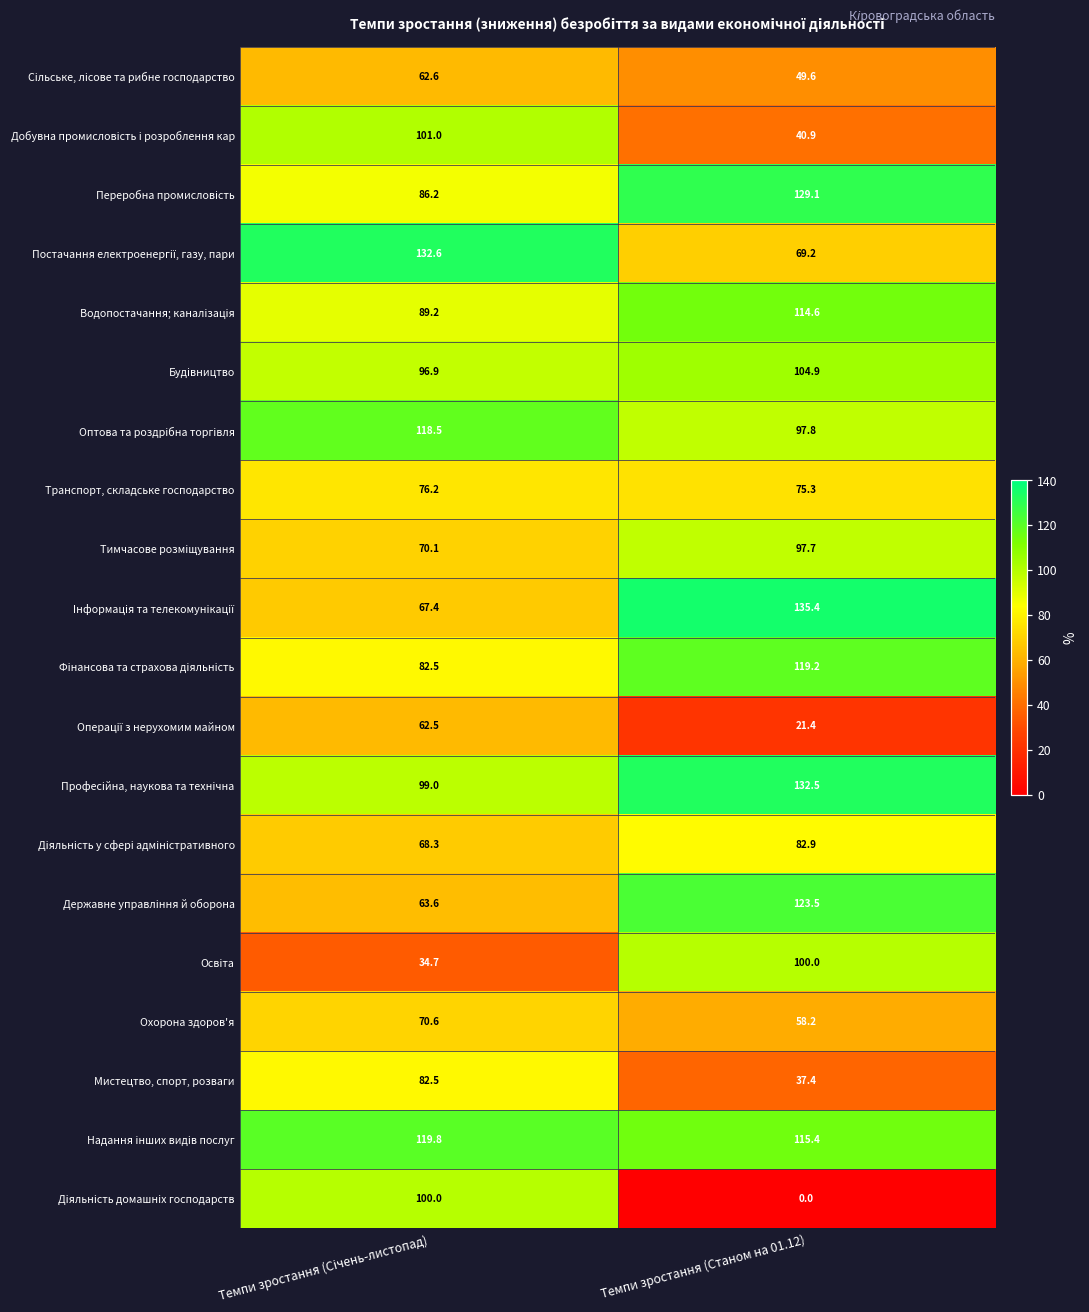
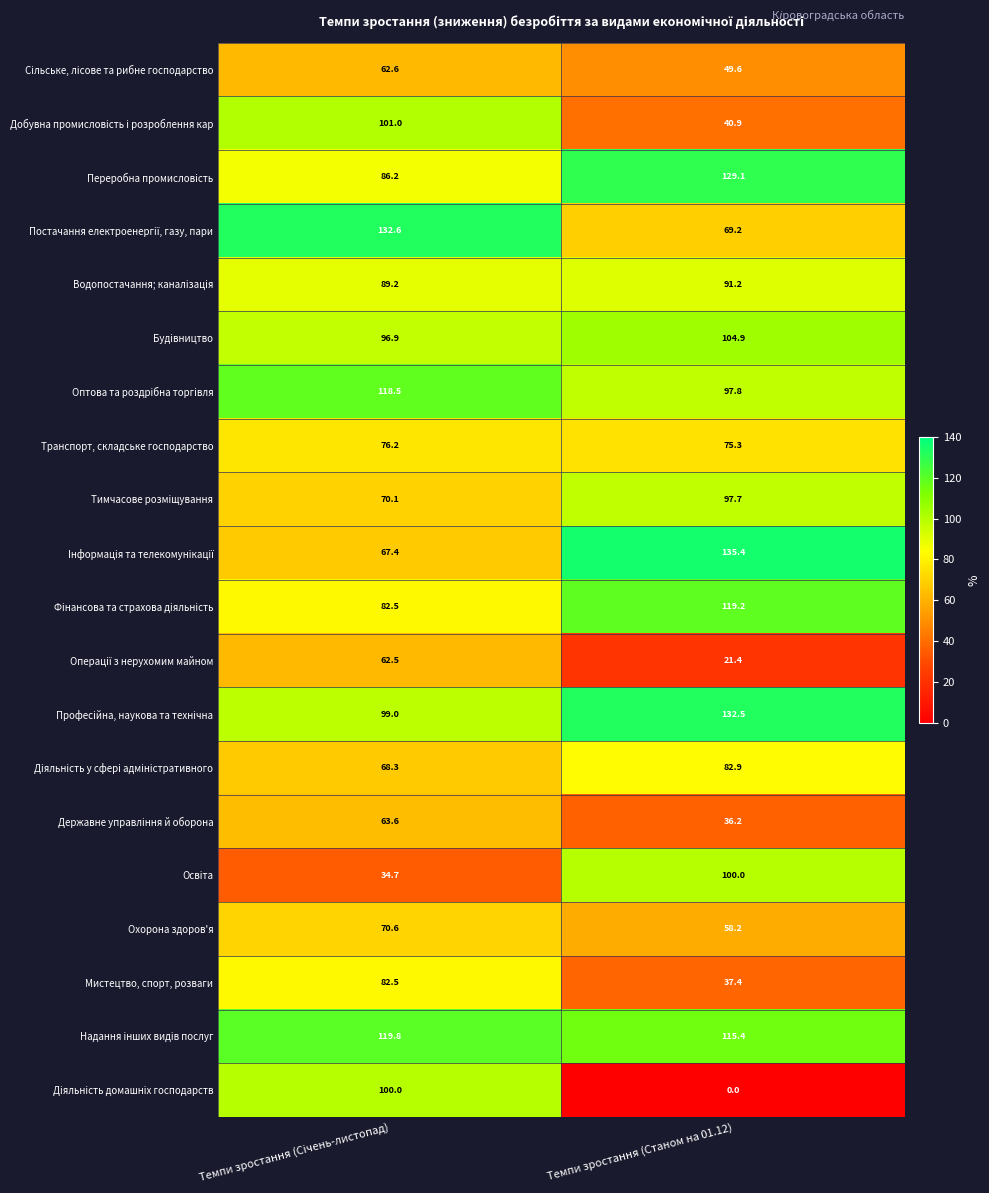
Водопостачання; каналізація, Темпи зростання (Станом на 01.12): 114.6 -> 91.2
Державне управління й оборона, Темпи зростання (Станом на 01.12): 123.5 -> 36.2
